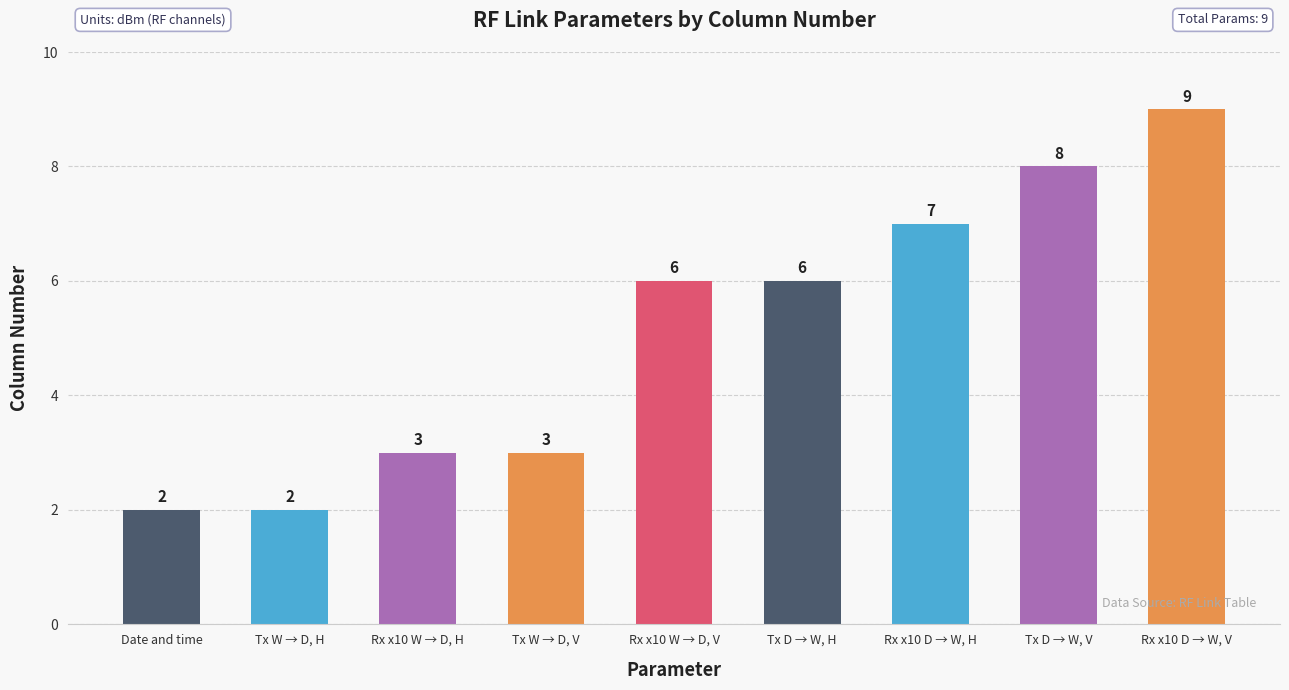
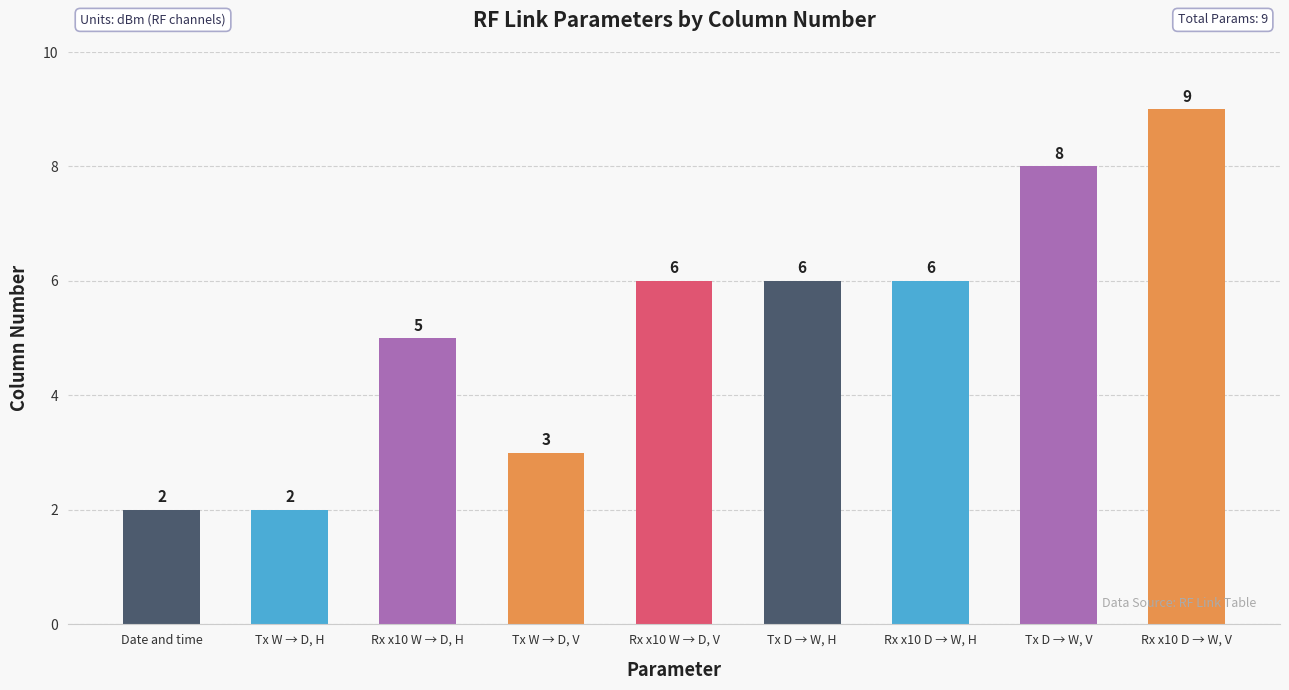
Rx x10 W → D, H: 3 -> 5
Rx x10 D → W, H: 7 -> 6
